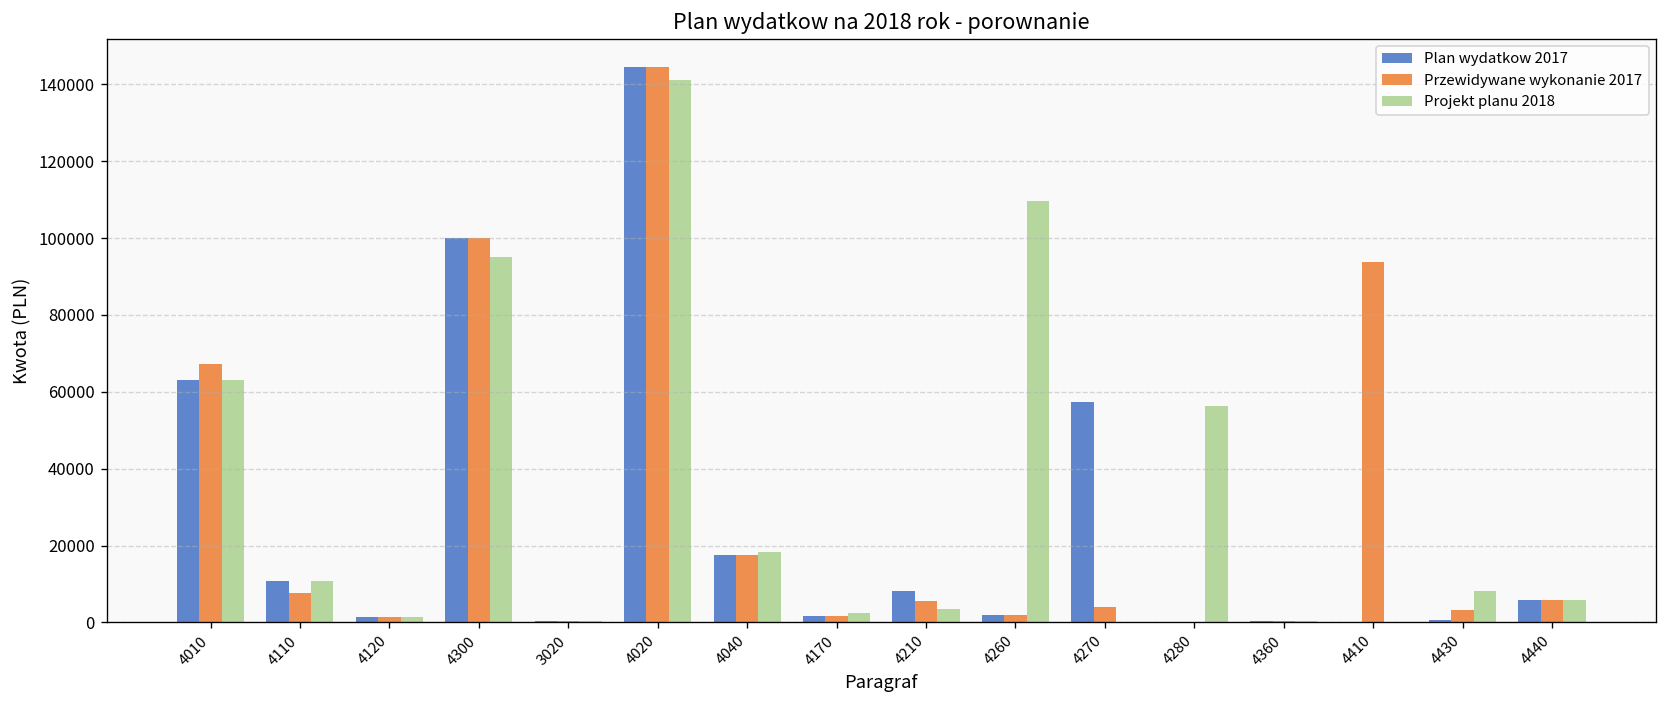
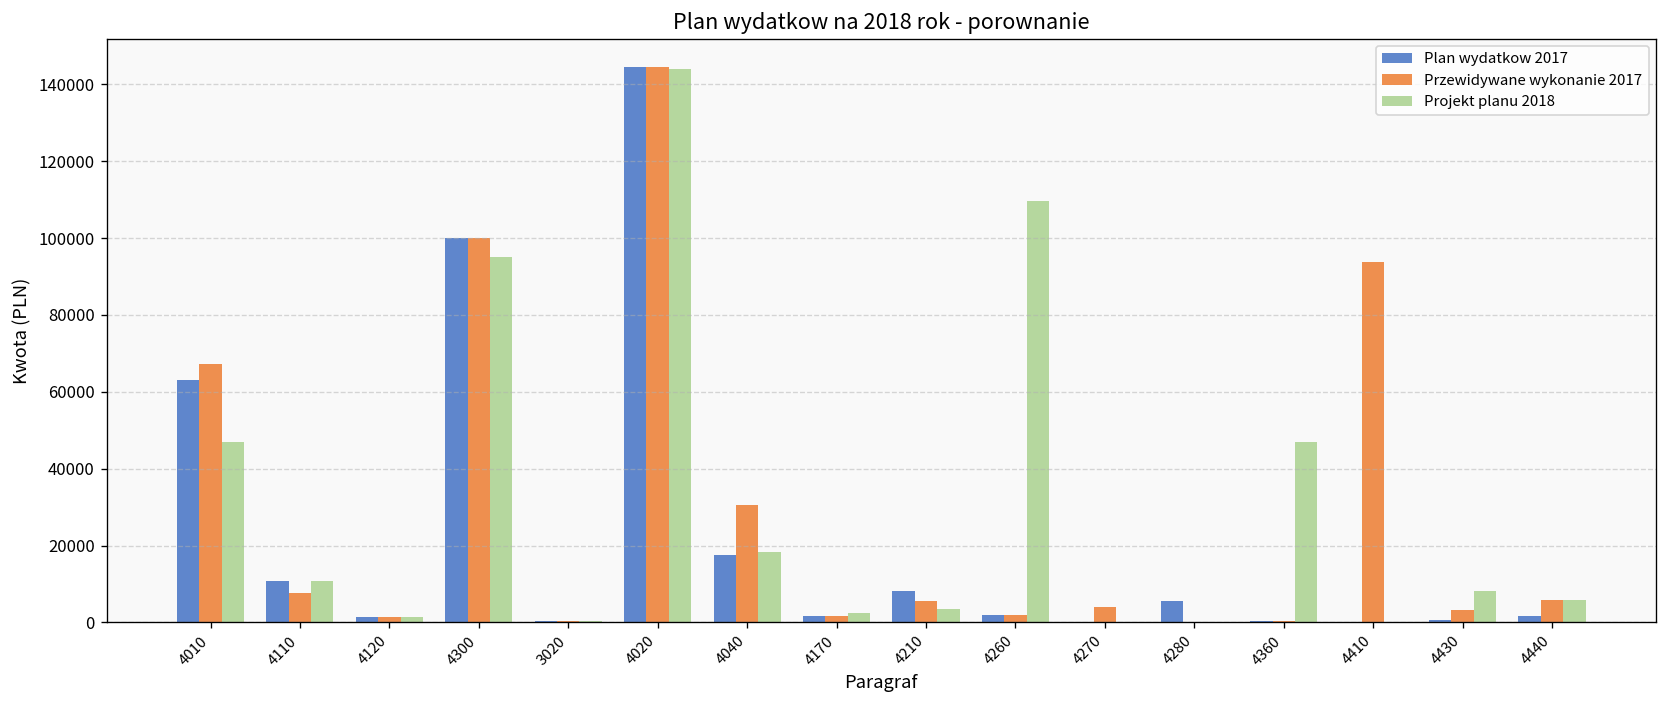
Projekt planu 2018, 4010: 63000 -> 47000
Projekt planu 2018, 4020: 141000 -> 144000
Przewidywane wykonanie 2017, 4040: 17000 -> 31000
Plan wydatkow 2017, 4270: 57000 -> 0
Plan wydatkow 2017, 4280: 0 -> 6000
Projekt planu 2018, 4280: 56000 -> 0
Projekt planu 2018, 4360: 0 -> 47000
Plan wydatkow 2017, 4440: 6000 -> 2000
